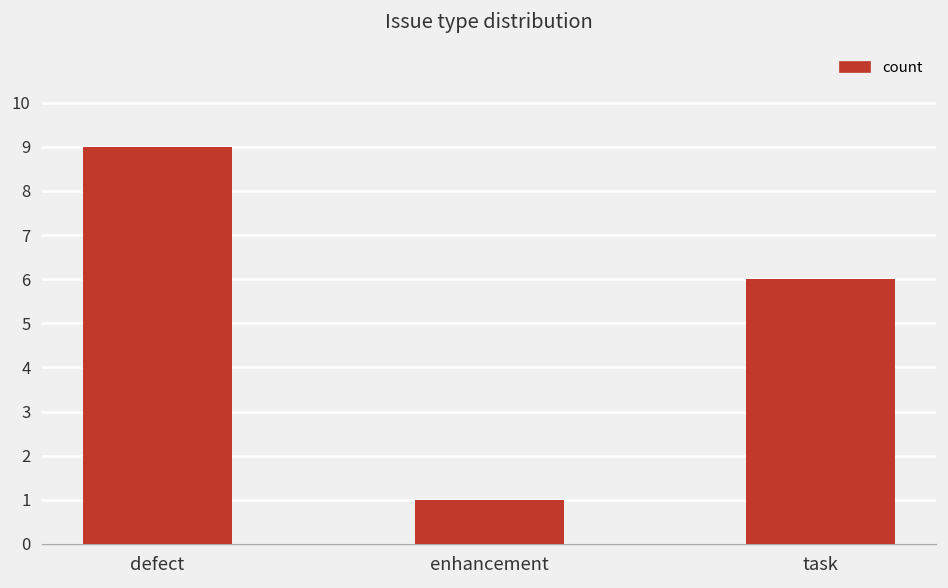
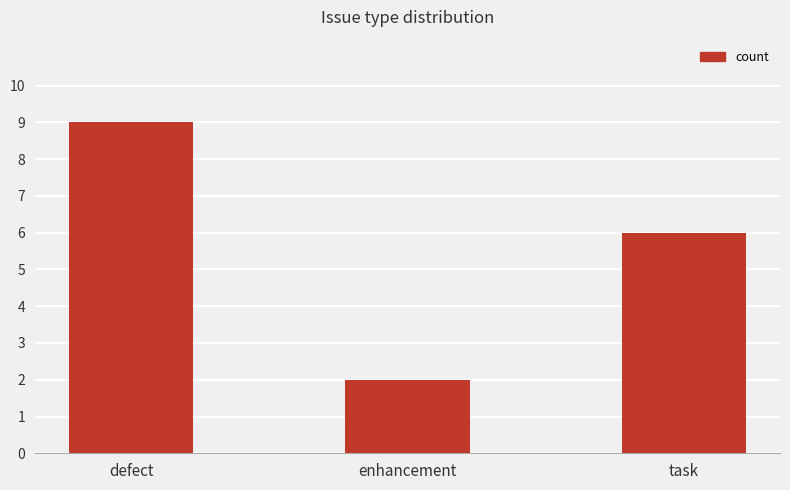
enhancement: 1 -> 2
